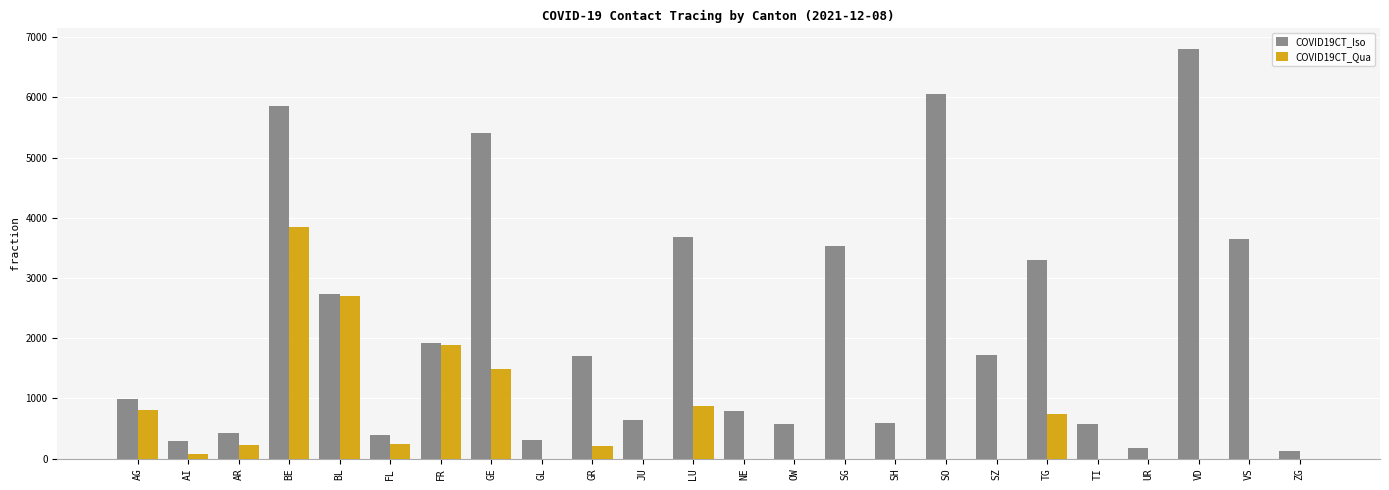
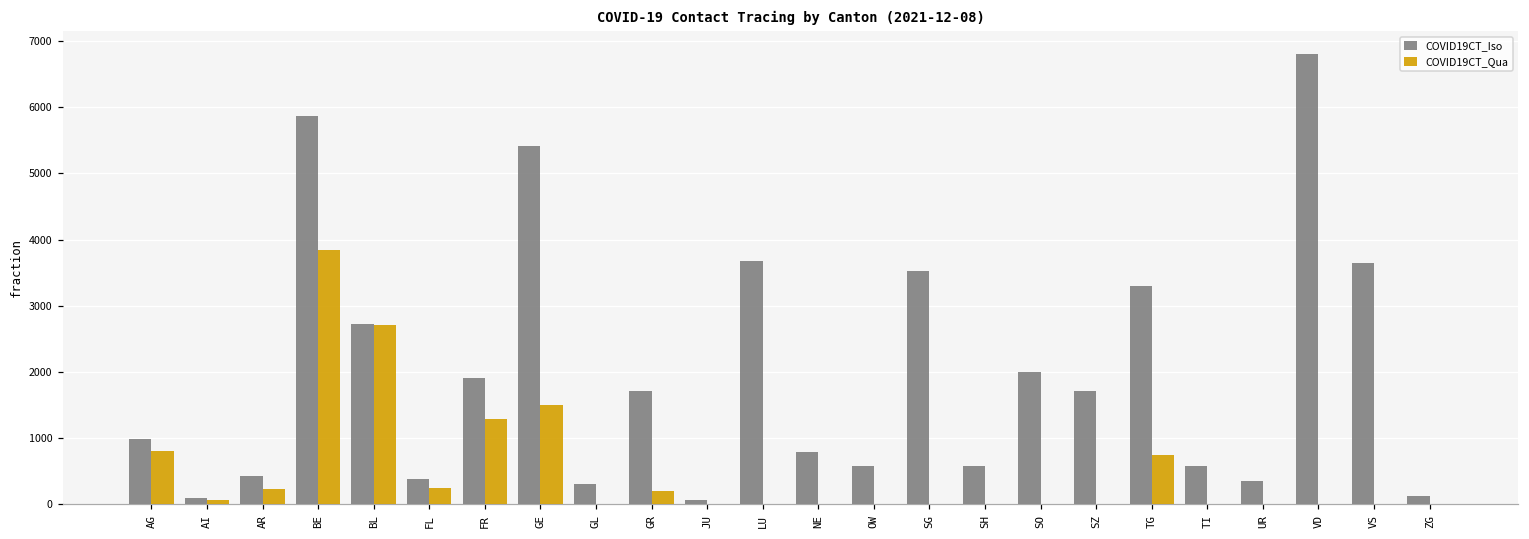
COVID19CT_Iso, AI: 300 -> 100
COVID19CT_Qua, FR: 1900 -> 1300
COVID19CT_Iso, JU: 600 -> 100
COVID19CT_Qua, LU: 900 -> 0
COVID19CT_Iso, SO: 6100 -> 2000
COVID19CT_Iso, UR: 200 -> 300
